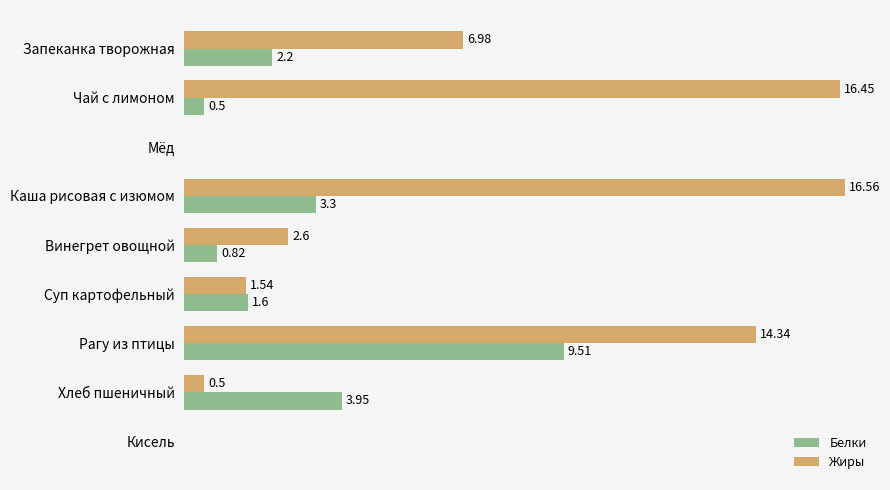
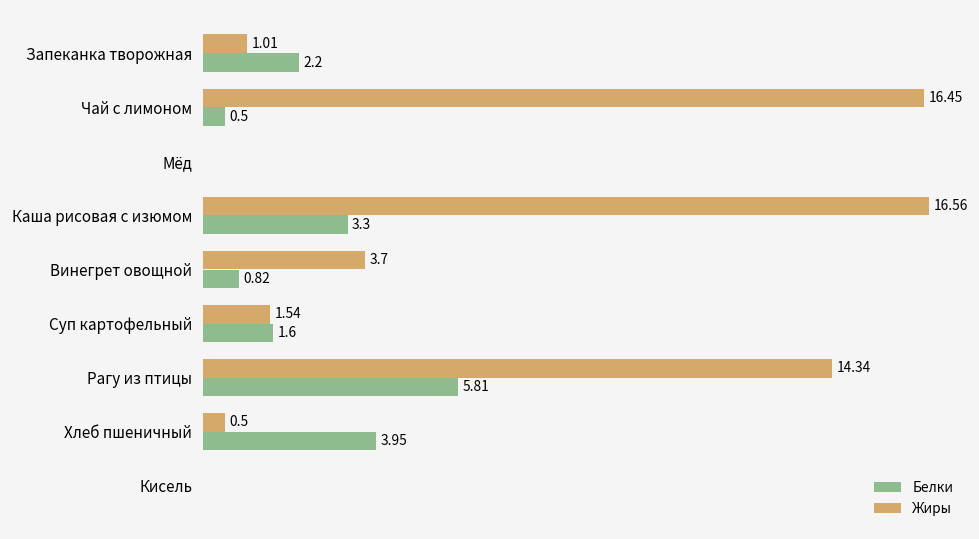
Жиры, Запеканка творожная: 6.98 -> 1.01
Жиры, Винегрет овощной: 2.6 -> 3.7
Белки, Рагу из птицы: 9.51 -> 5.81
